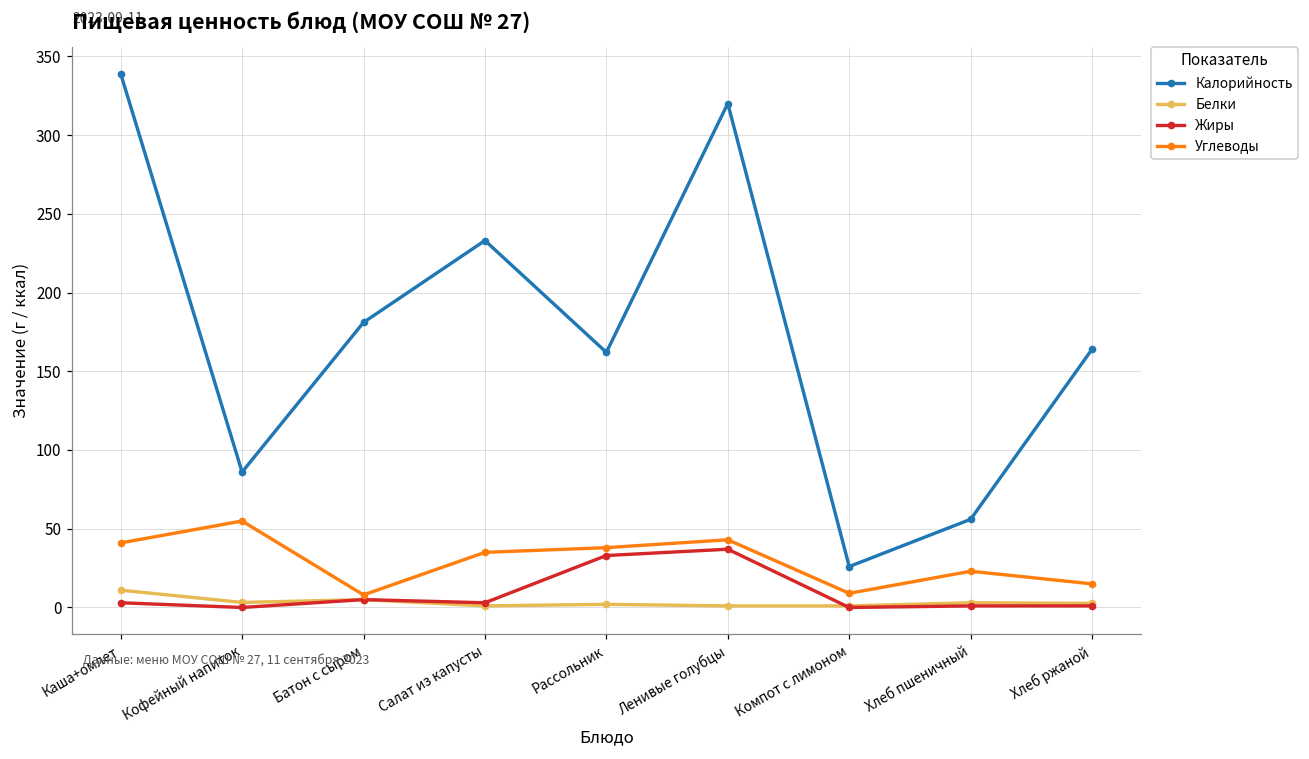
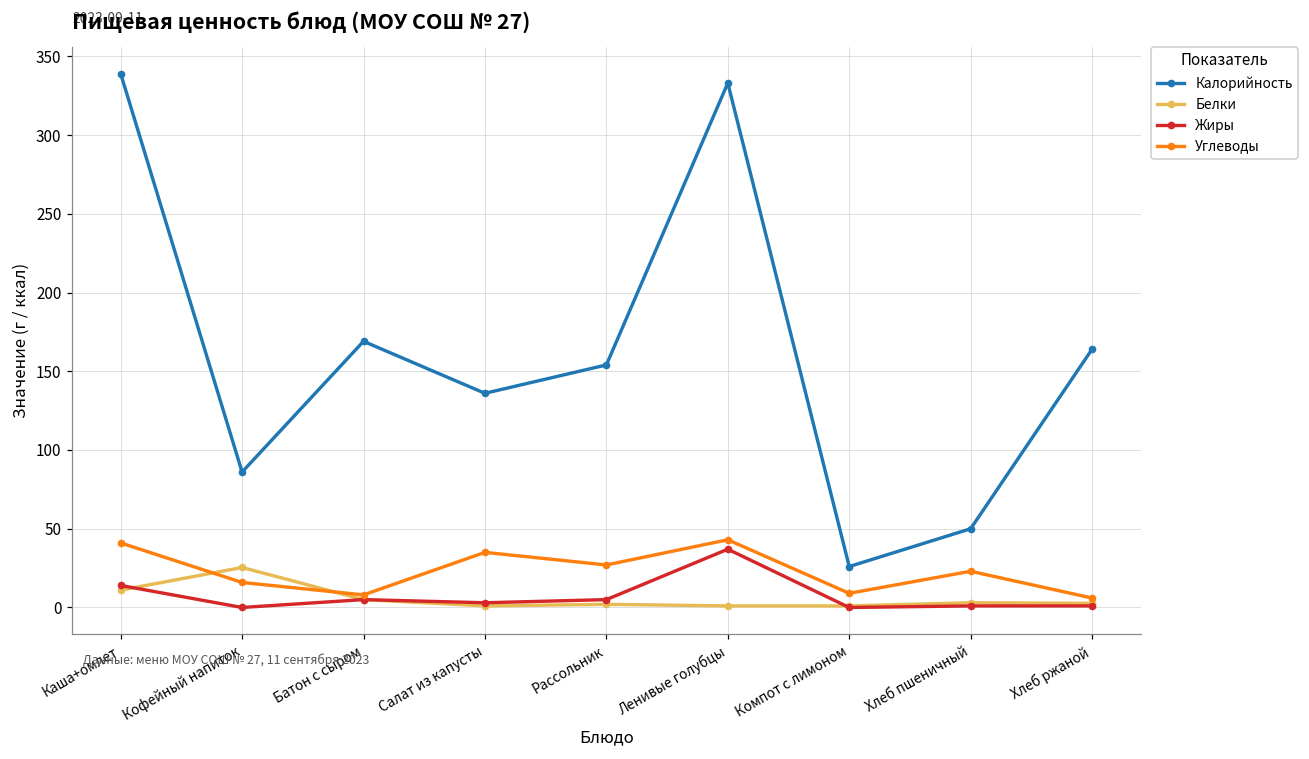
Жиры, Каша+омлет: 3 -> 14
Белки, Кофейный напиток: 3 -> 25
Углеводы, Кофейный напиток: 55 -> 16
Калорийность, Батон с сыром: 181 -> 169
Калорийность, Салат из капусты: 233 -> 136
Калорийность, Рассольник: 162 -> 154
Жиры, Рассольник: 33 -> 5
Углеводы, Рассольник: 38 -> 27
Калорийность, Ленивые голубцы: 320 -> 333
Калорийность, Хлеб пшеничный: 56 -> 50
Углеводы, Хлеб ржаной: 15 -> 6
